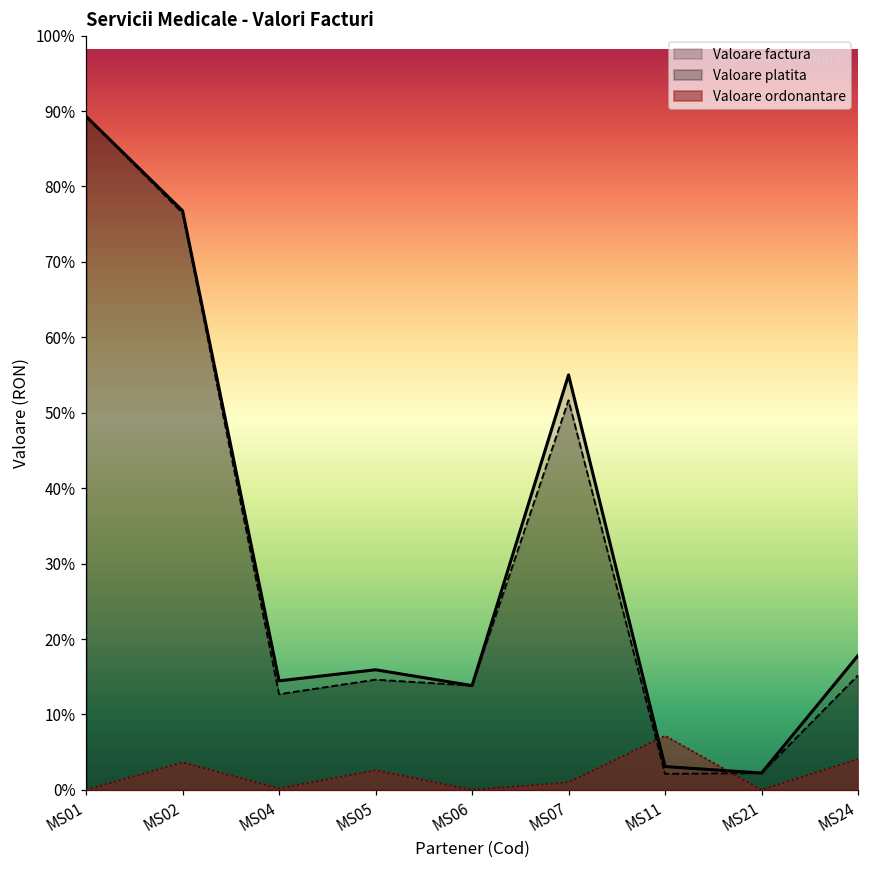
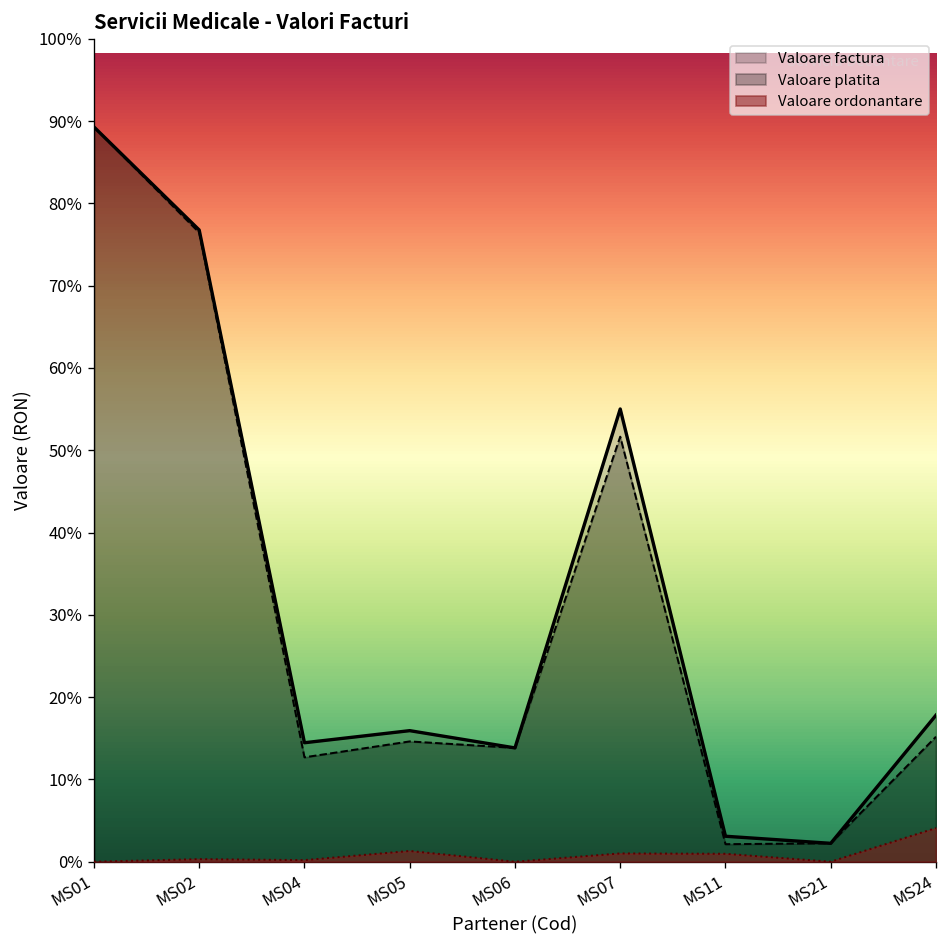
Valoare ordonantare, MS02: 4% -> 0%
Valoare ordonantare, MS05: 3% -> 1%
Valoare ordonantare, MS11: 7% -> 1%
